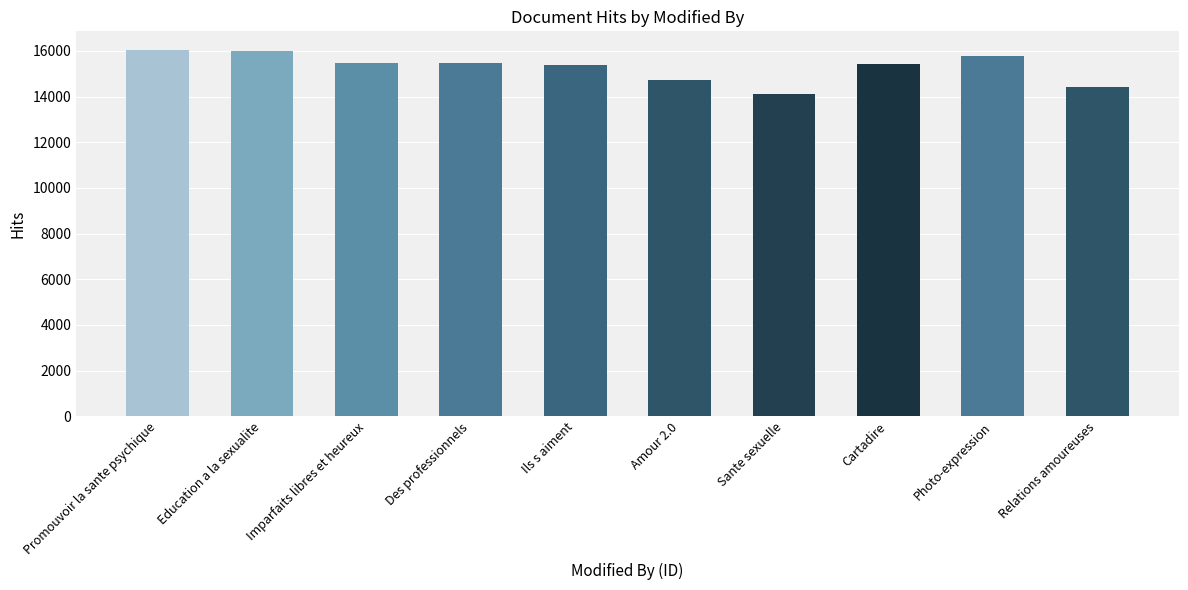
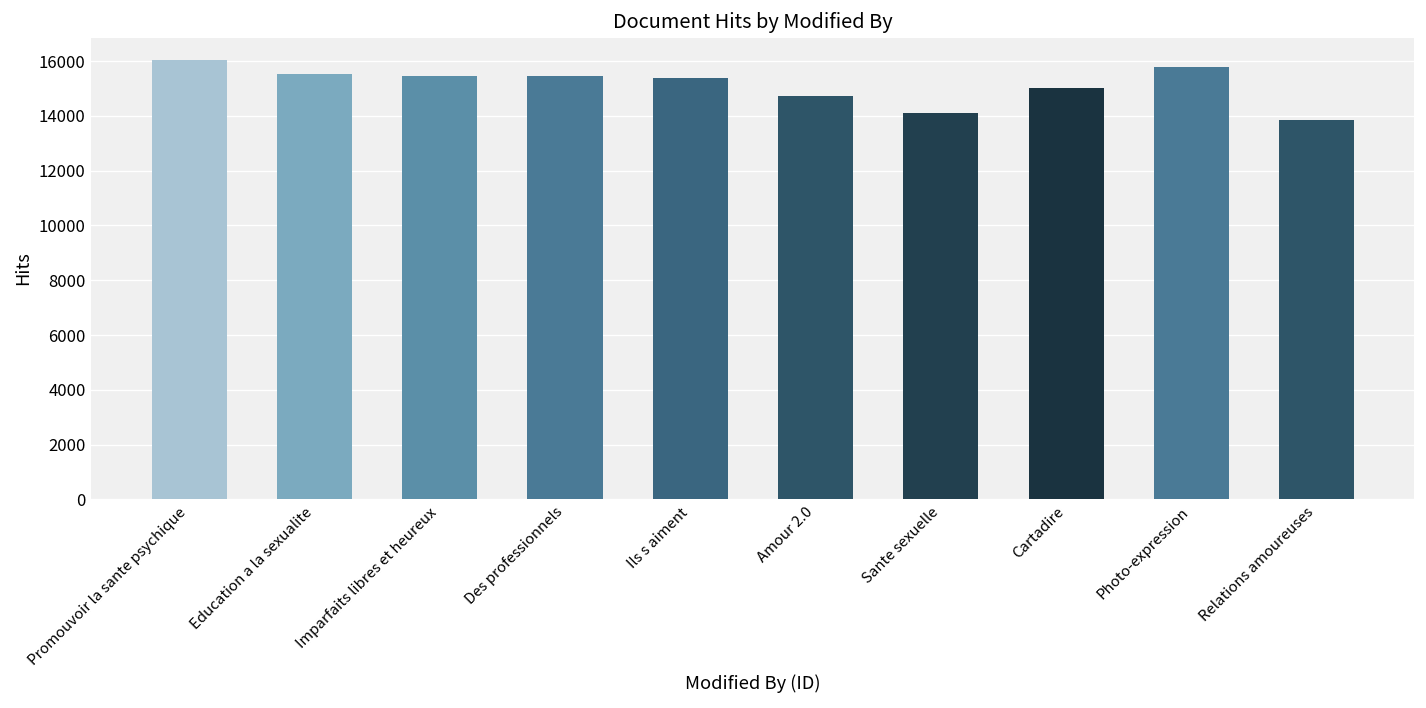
Education a la sexualite: 16000 -> 15500
Cartadire: 15400 -> 15000
Relations amoureuses: 14400 -> 13900
